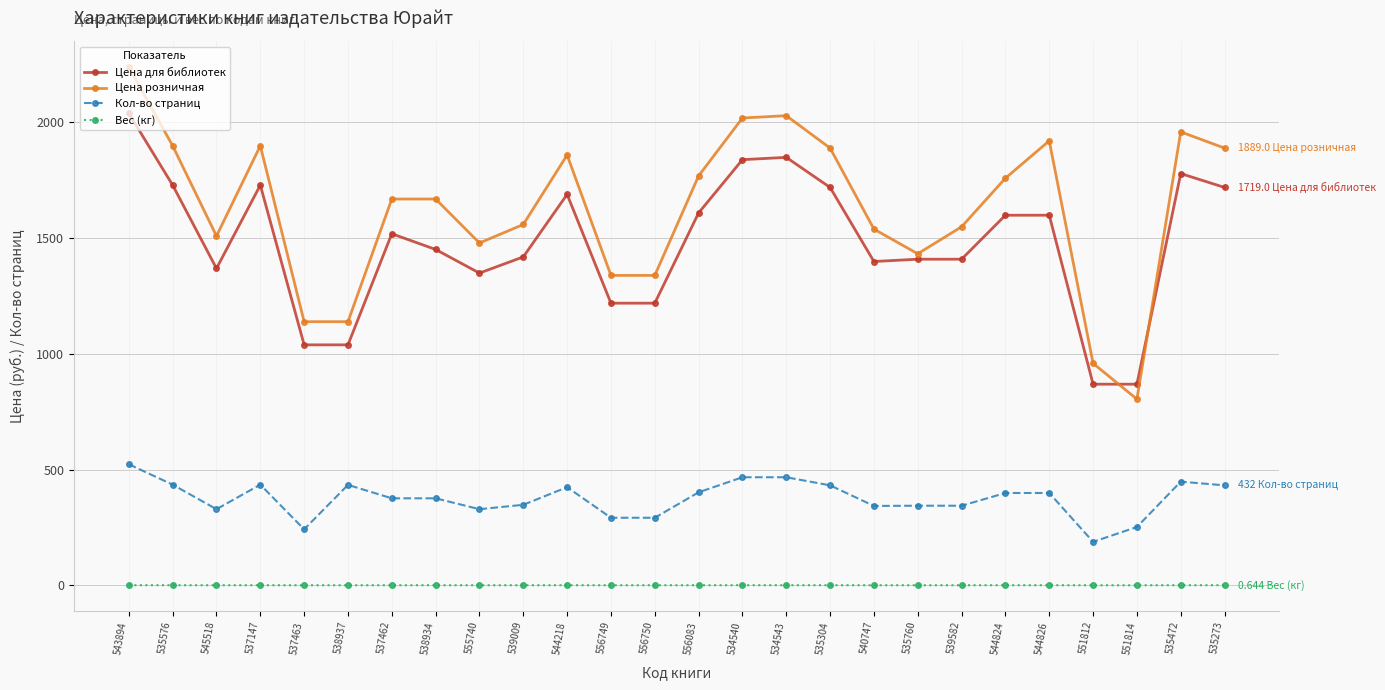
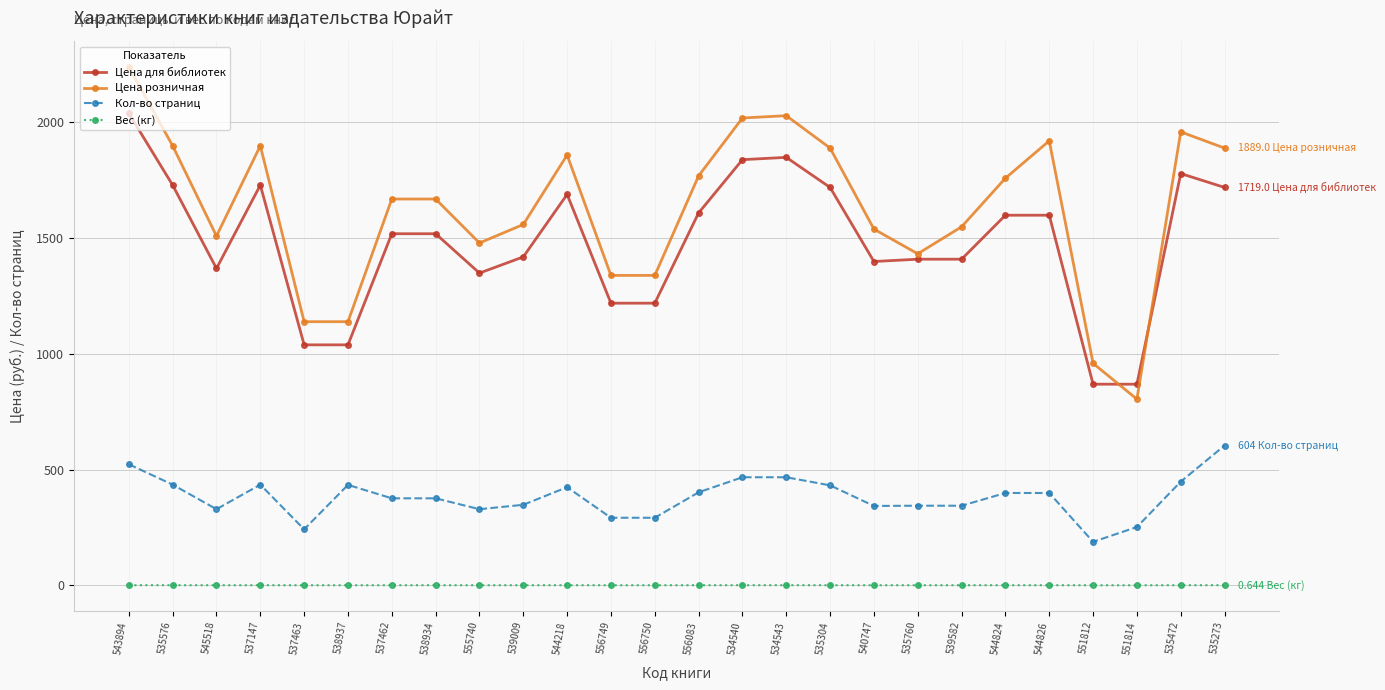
Цена для библиотек, 538934: 1450 -> 1520
Кол-во страниц, 535273: 432 -> 604
